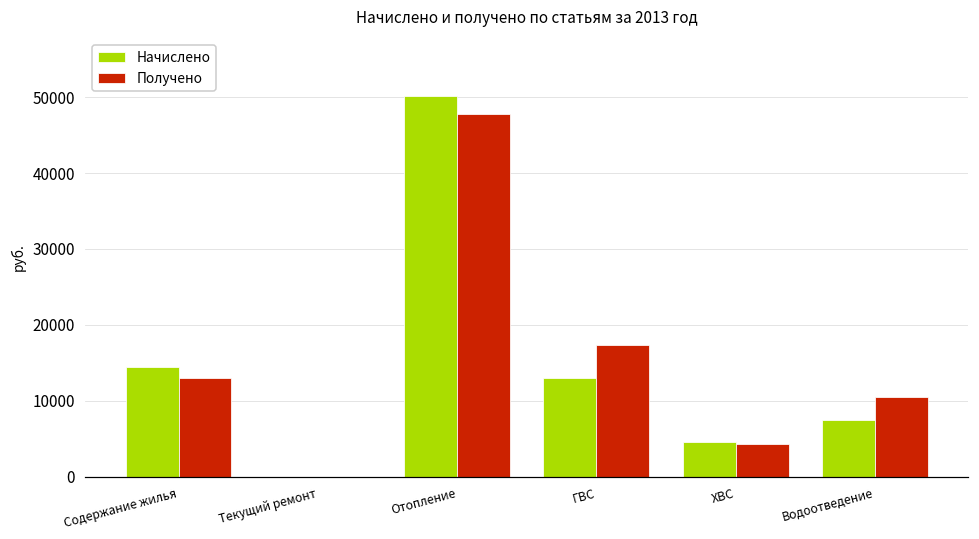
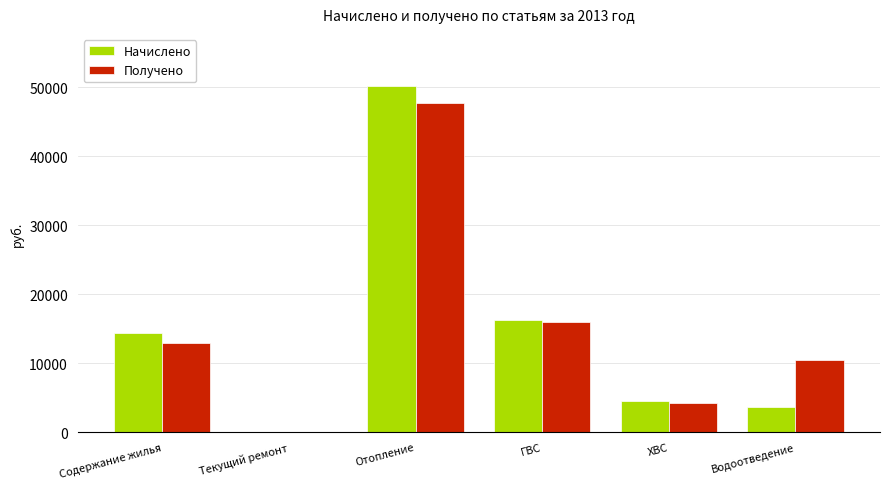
Начислено, ГВС: 13000 -> 16000
Получено, ГВС: 17000 -> 16000
Начислено, Водоотведение: 7000 -> 4000
